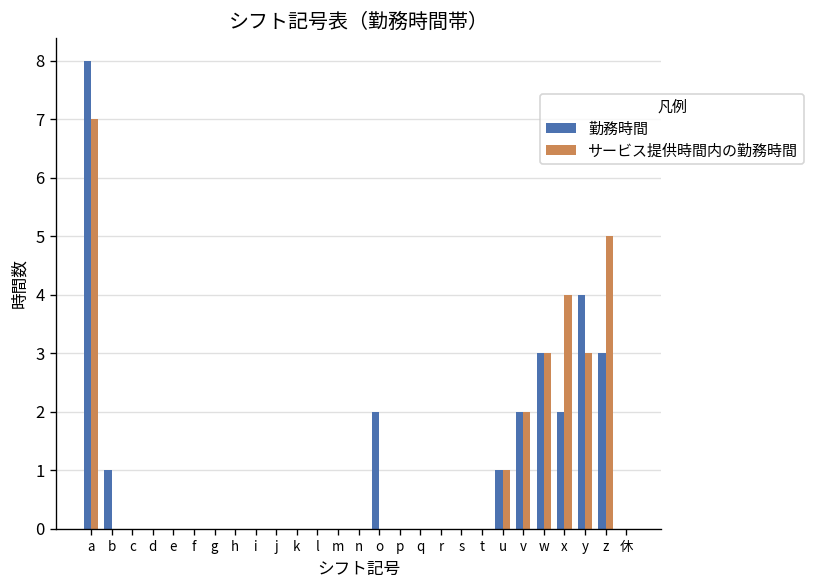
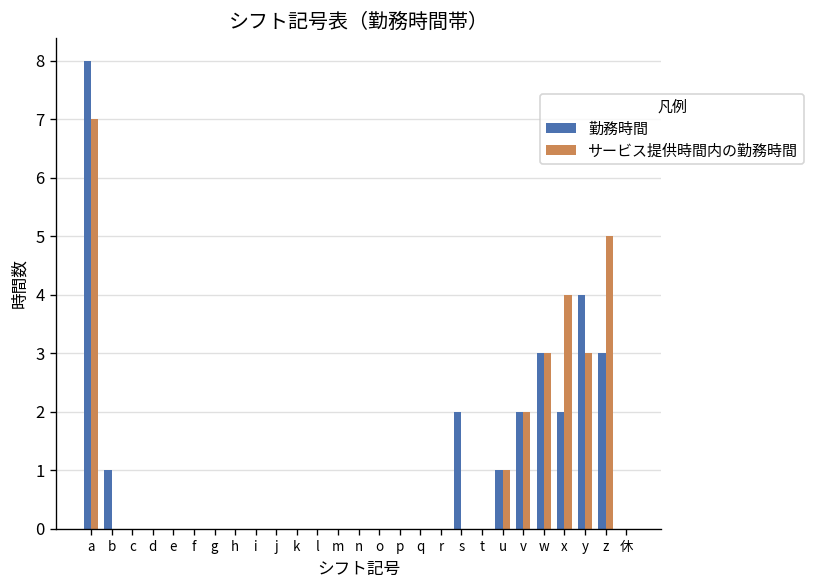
勤務時間, o: 2 -> 0
勤務時間, s: 0 -> 2
